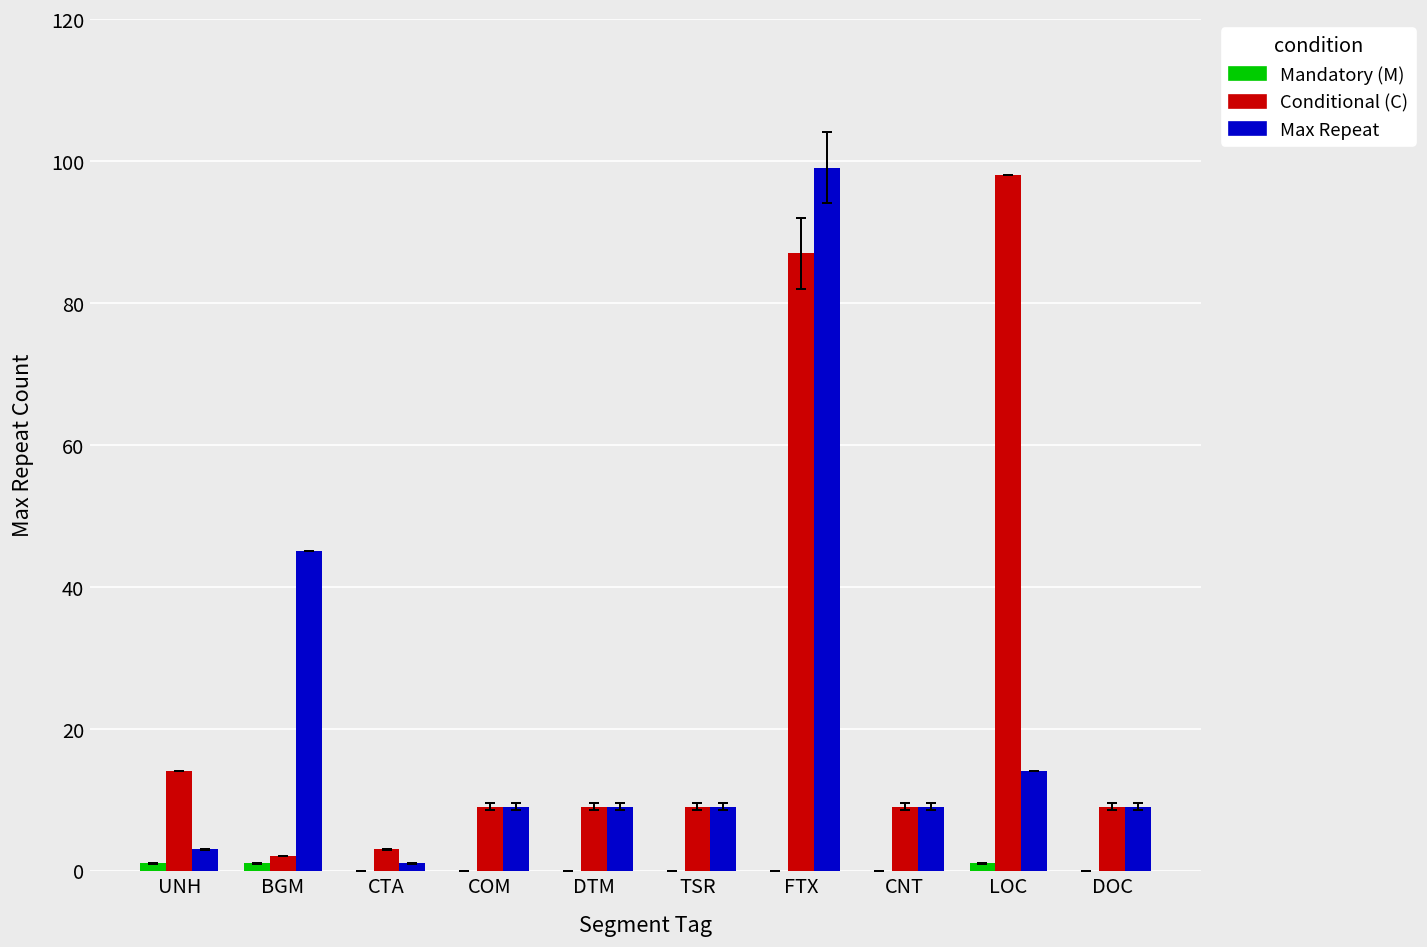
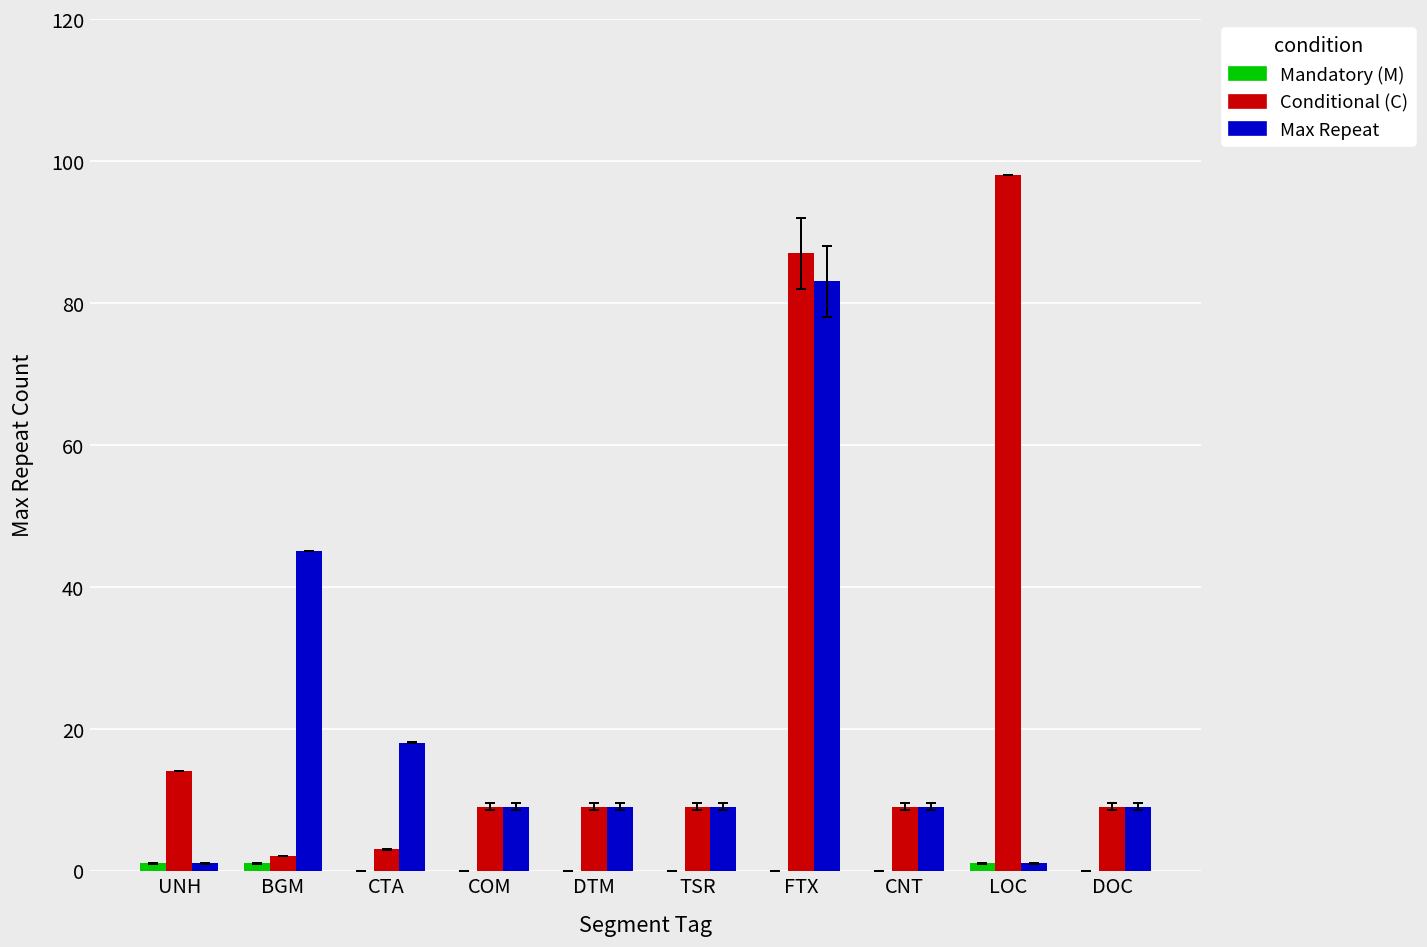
Max Repeat, UNH: 3 -> 1
Max Repeat, CTA: 1 -> 18
Max Repeat, FTX: 99 -> 83
Max Repeat, LOC: 14 -> 1
